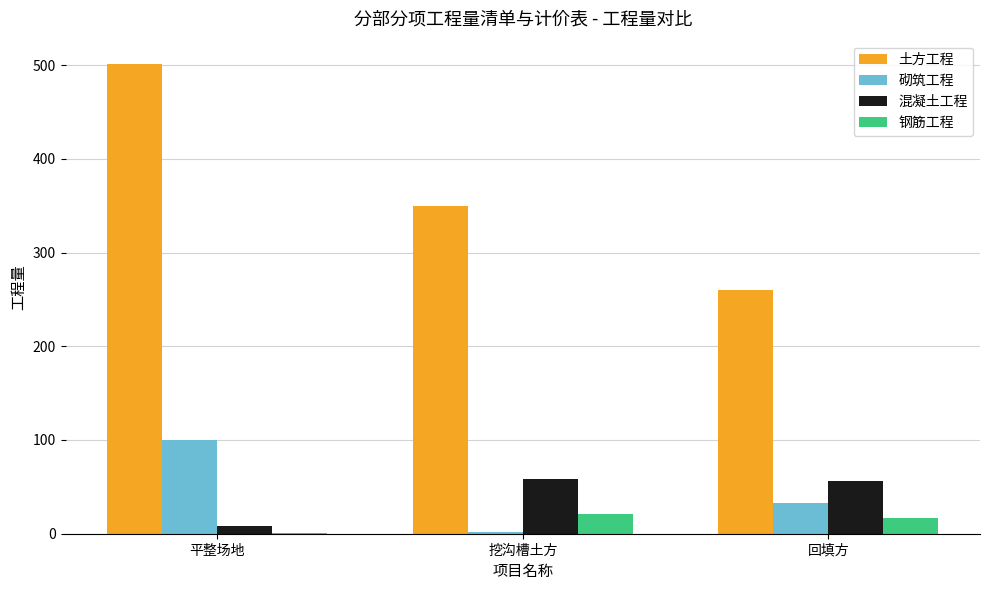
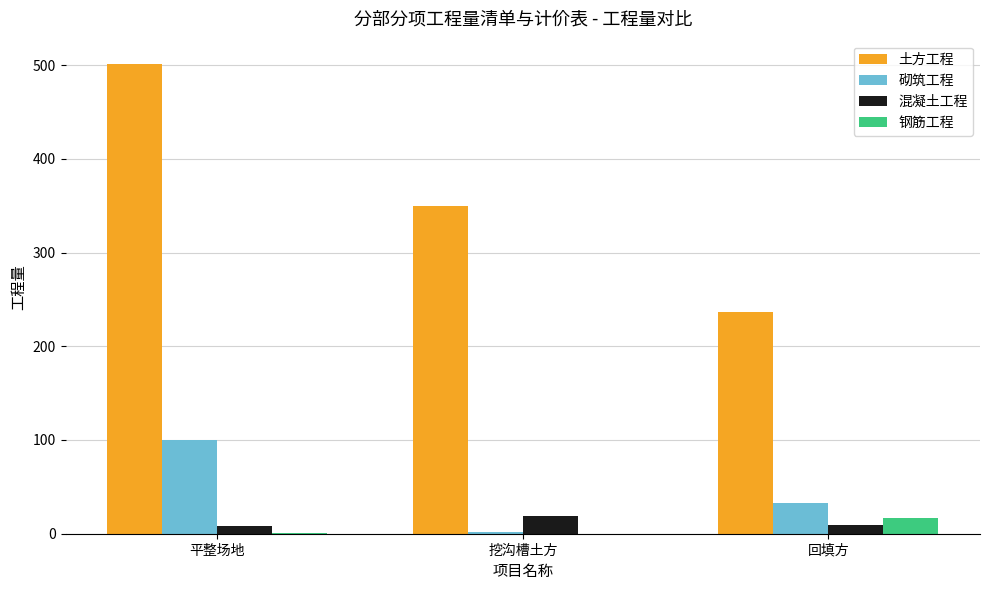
混凝土工程, 挖沟槽土方: 60 -> 20
钢筋工程, 挖沟槽土方: 20 -> 0
土方工程, 回填方: 260 -> 240
混凝土工程, 回填方: 60 -> 10
